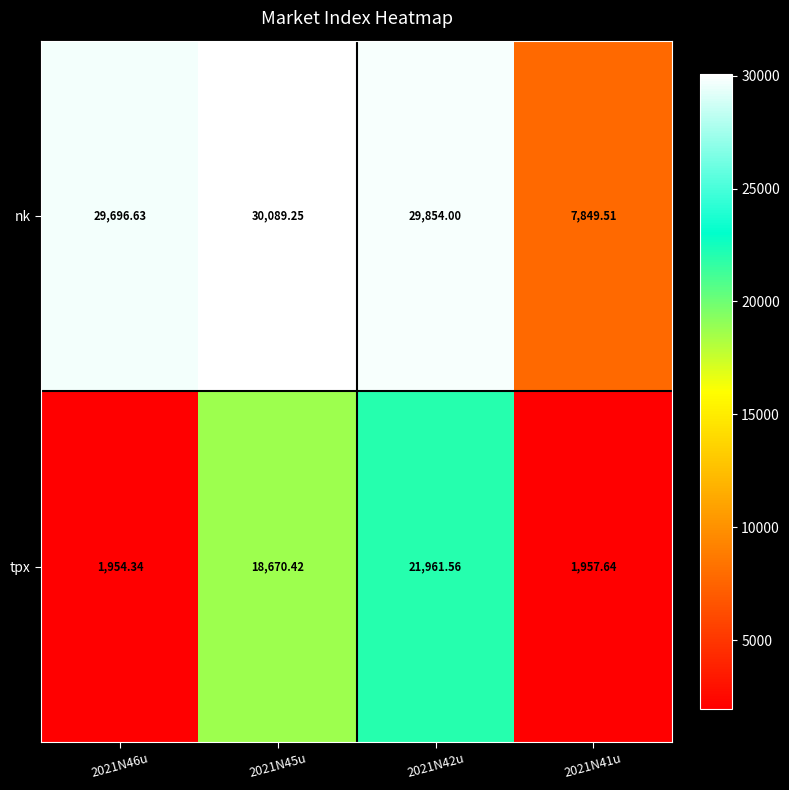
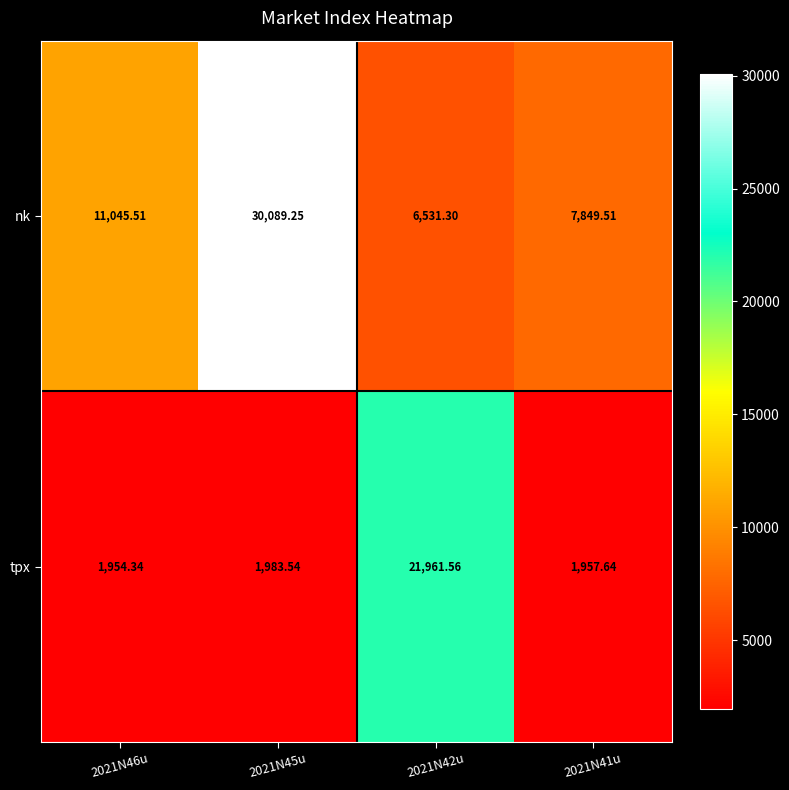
nk, 2021N46u: 29,696.63 -> 11,045.51
nk, 2021N42u: 29,854.00 -> 6,531.30
tpx, 2021N45u: 18,670.42 -> 1,983.54
